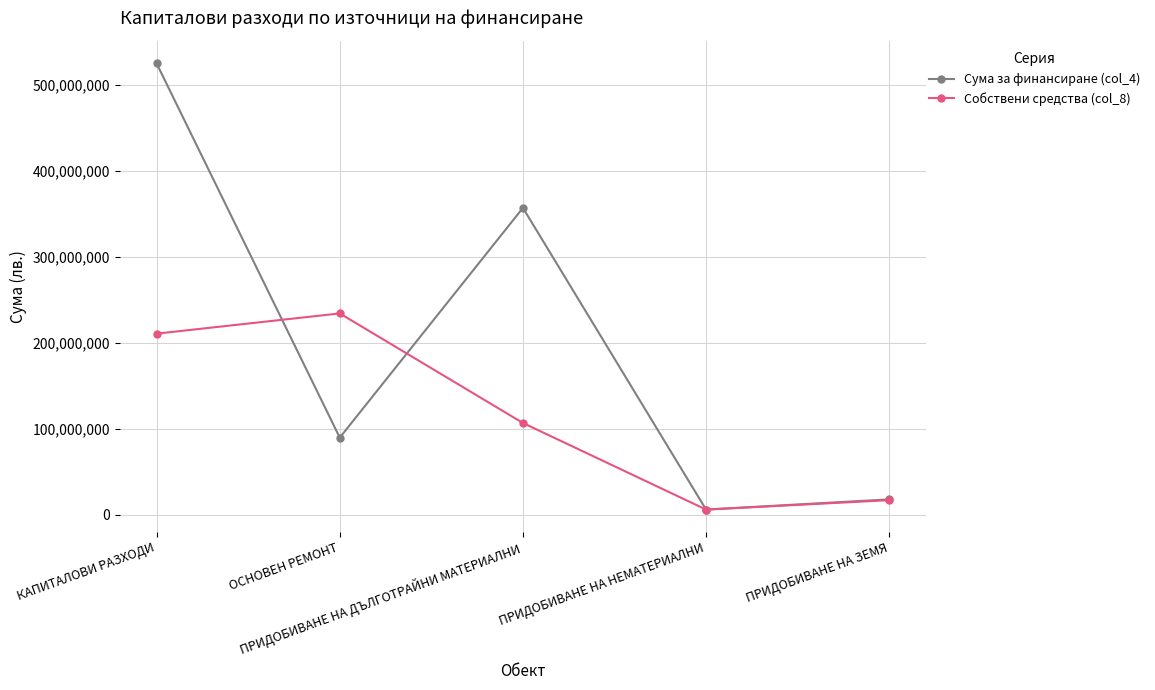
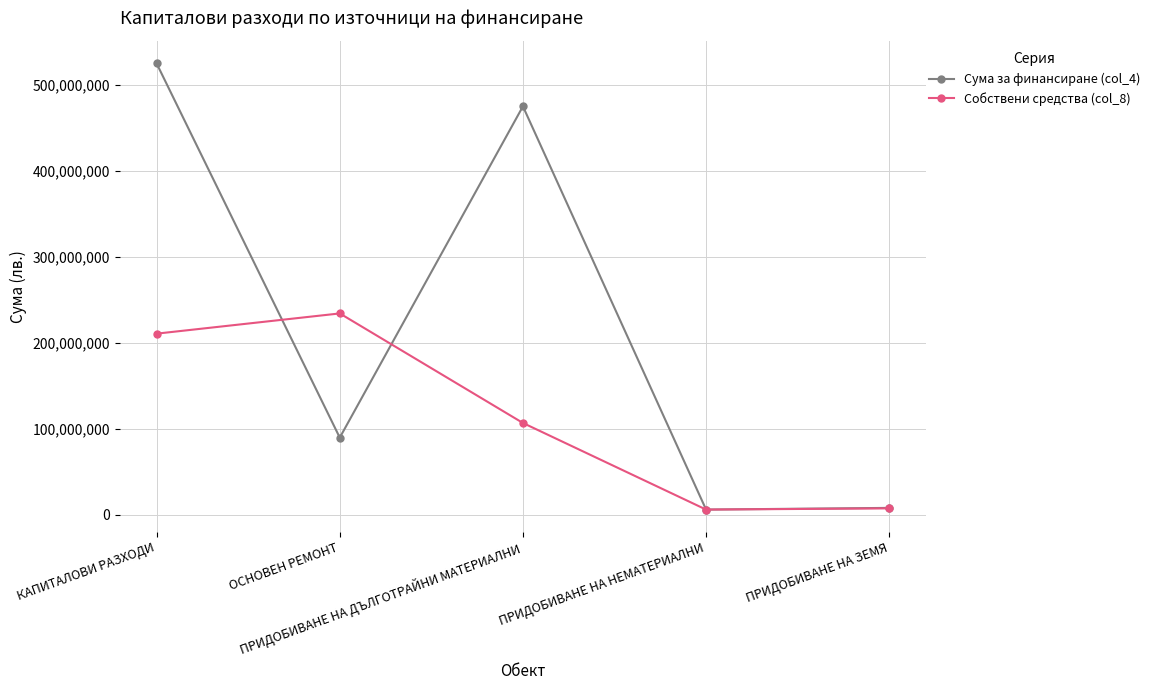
Сума за финансиране (col_4), ПРИДОБИВАНЕ НА ДЪЛГОТРАЙНИ МАТЕРИАЛНИ: 360,000,000 -> 470,000,000
Сума за финансиране (col_4), ПРИДОБИВАНЕ НА ЗЕМЯ: 20,000,000 -> 10,000,000
Собствени средства (col_8), ПРИДОБИВАНЕ НА ЗЕМЯ: 20,000,000 -> 10,000,000
